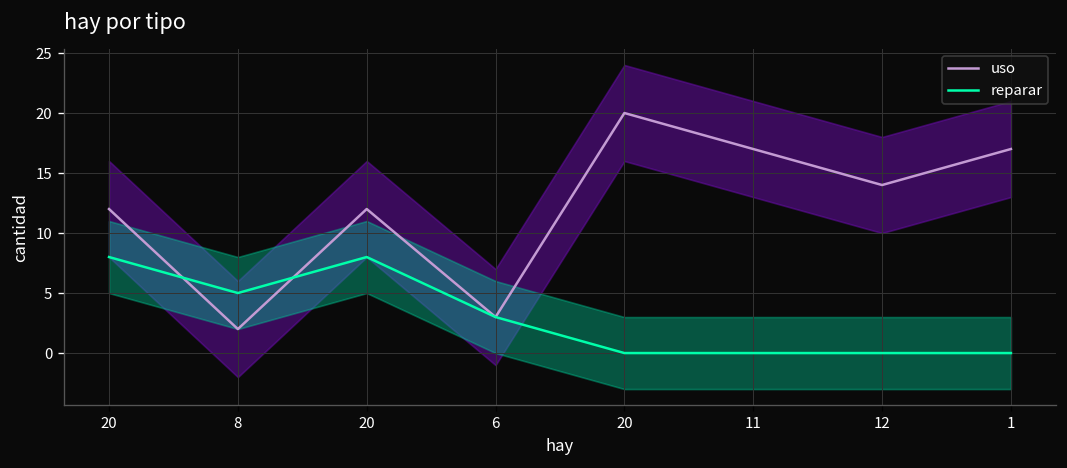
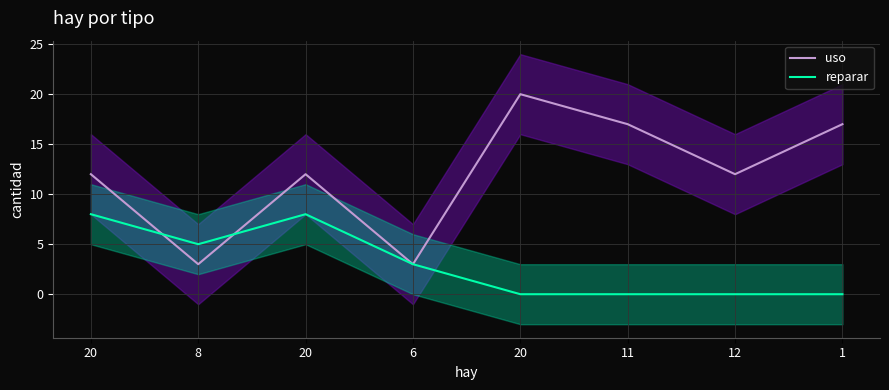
uso, 8: 2 -> 3
uso, 12: 14 -> 12
